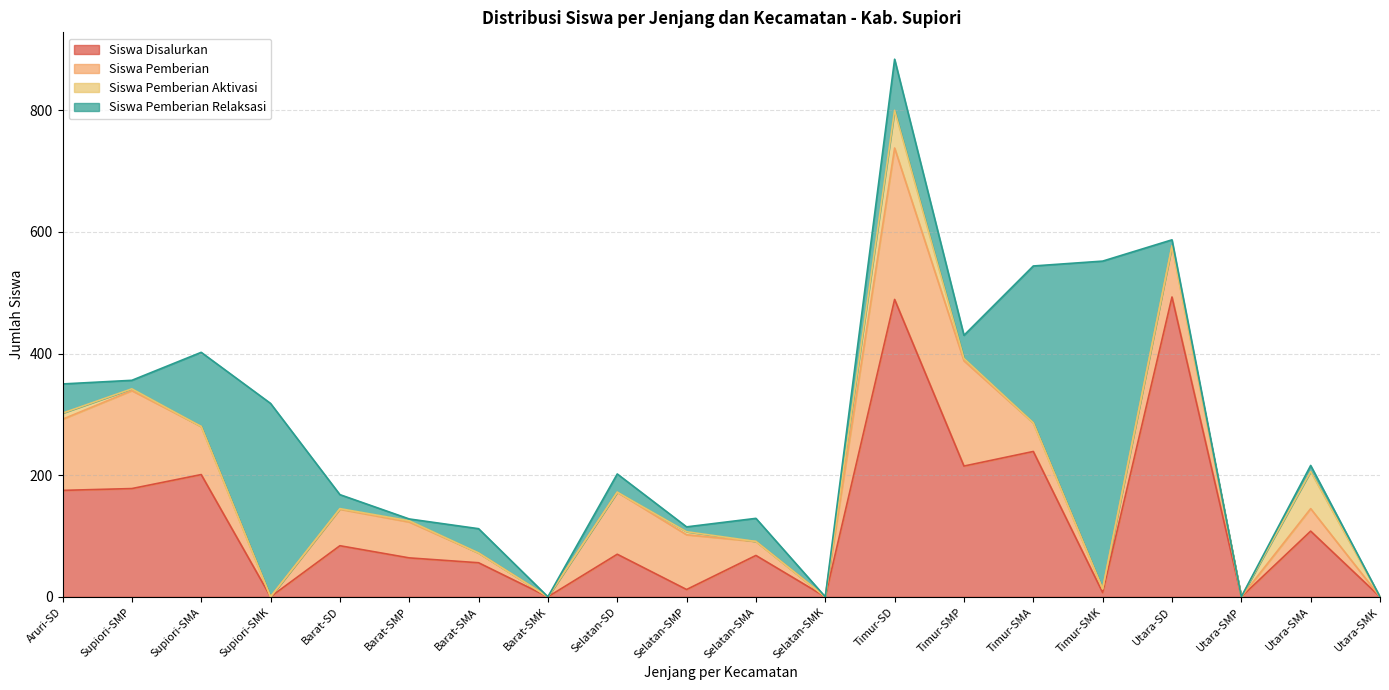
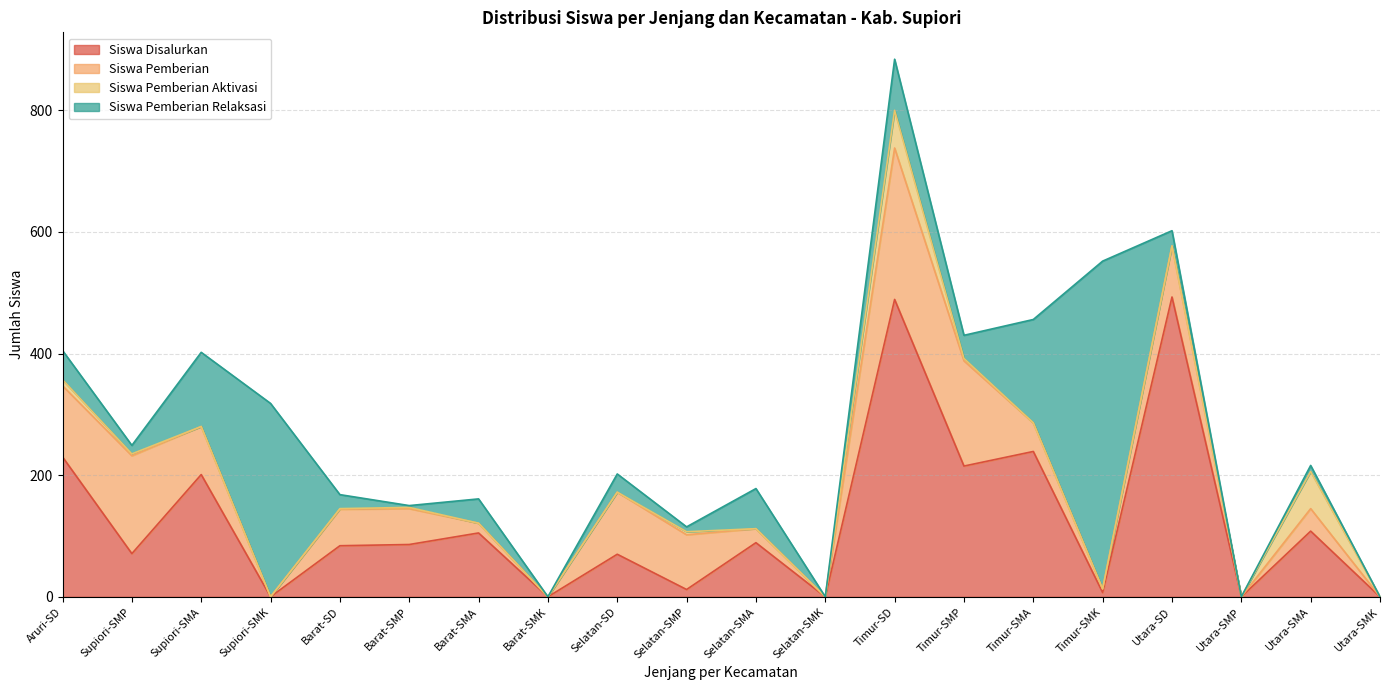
Siswa Disalurkan, Aruri-SD: 180 -> 230
Siswa Disalurkan, Supiori-SMP: 180 -> 70
Siswa Disalurkan, Barat-SMP: 60 -> 90
Siswa Disalurkan, Barat-SMA: 60 -> 110
Siswa Disalurkan, Selatan-SMA: 70 -> 90
Siswa Pemberian Relaksasi, Selatan-SMA: 40 -> 70
Siswa Pemberian Relaksasi, Timur-SMA: 260 -> 170
Siswa Pemberian Relaksasi, Utara-SD: 10 -> 30
